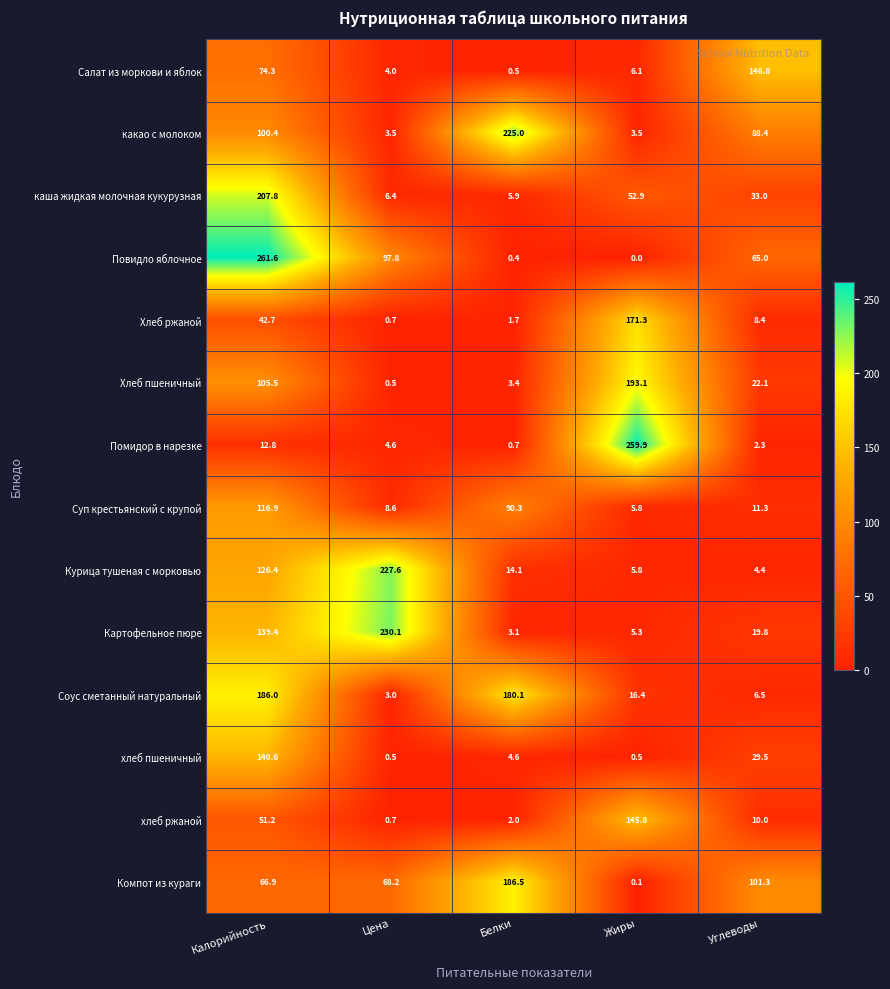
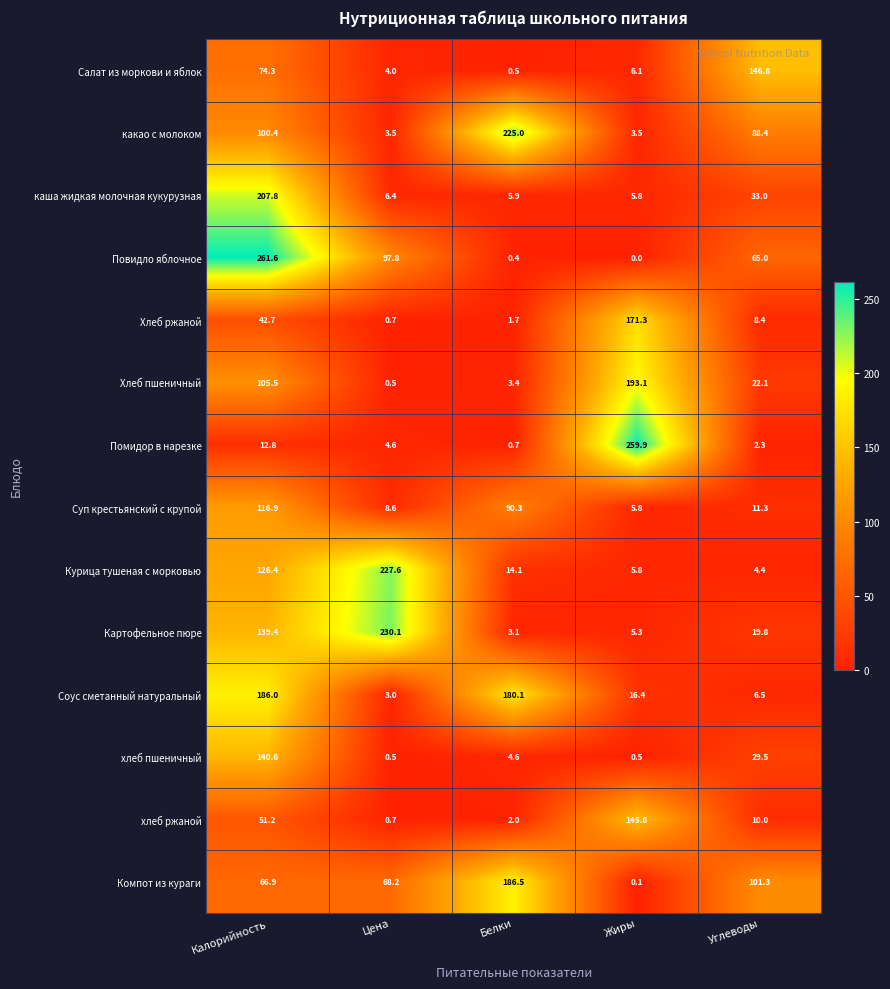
каша жидкая молочная кукурузная, Жиры: 52.9 -> 5.8
